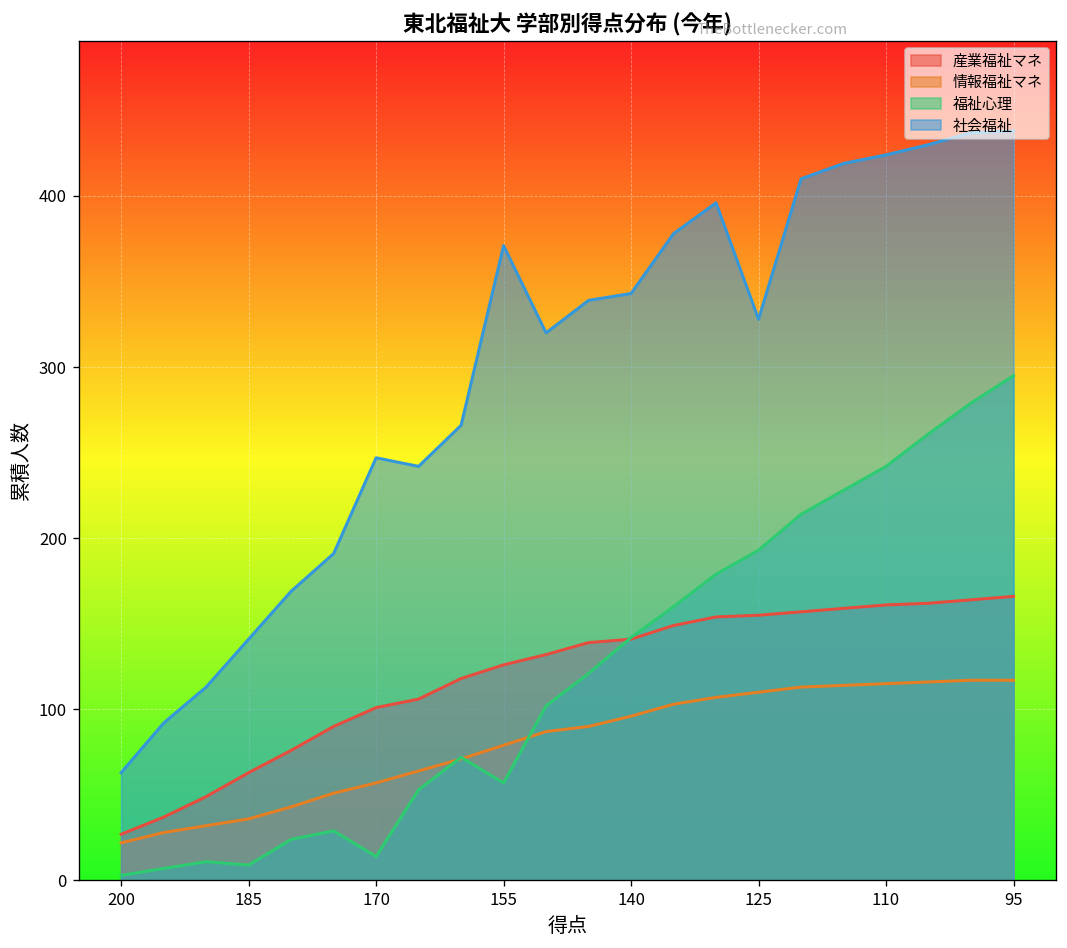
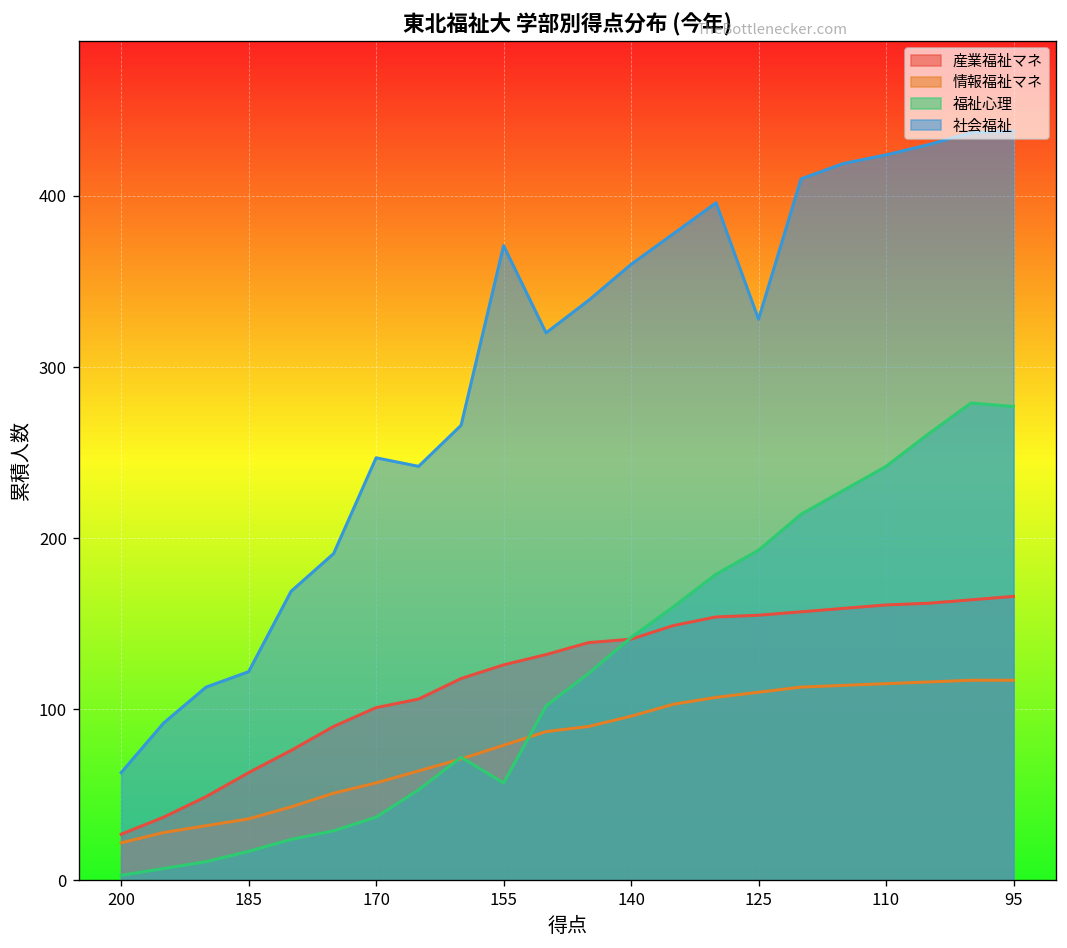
福祉心理, 185: 9 -> 17
社会福祉, 185: 141 -> 122
福祉心理, 170: 14 -> 37
社会福祉, 140: 343 -> 360
福祉心理, 95: 295 -> 277
